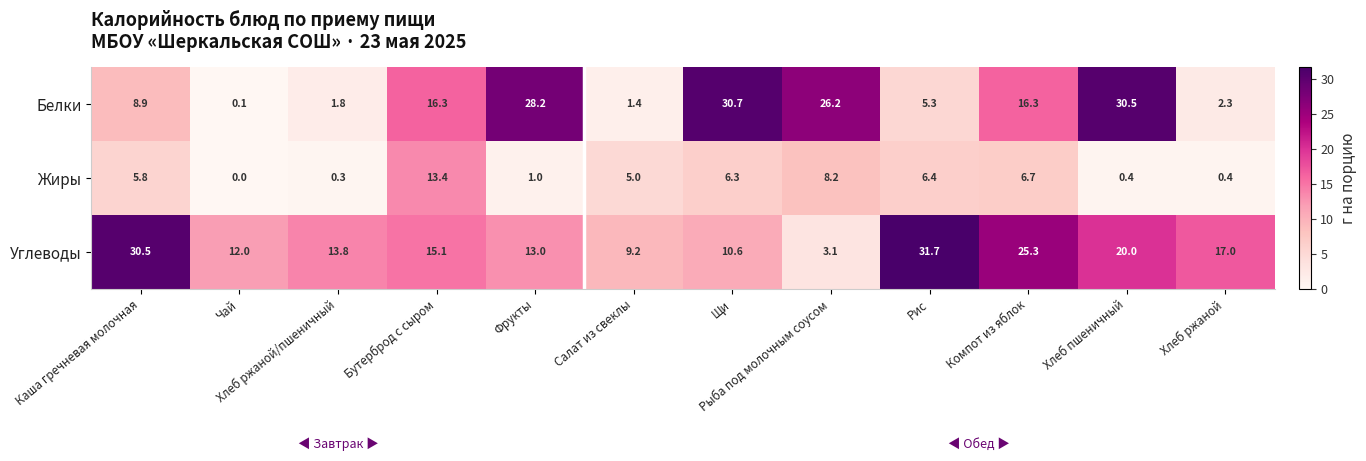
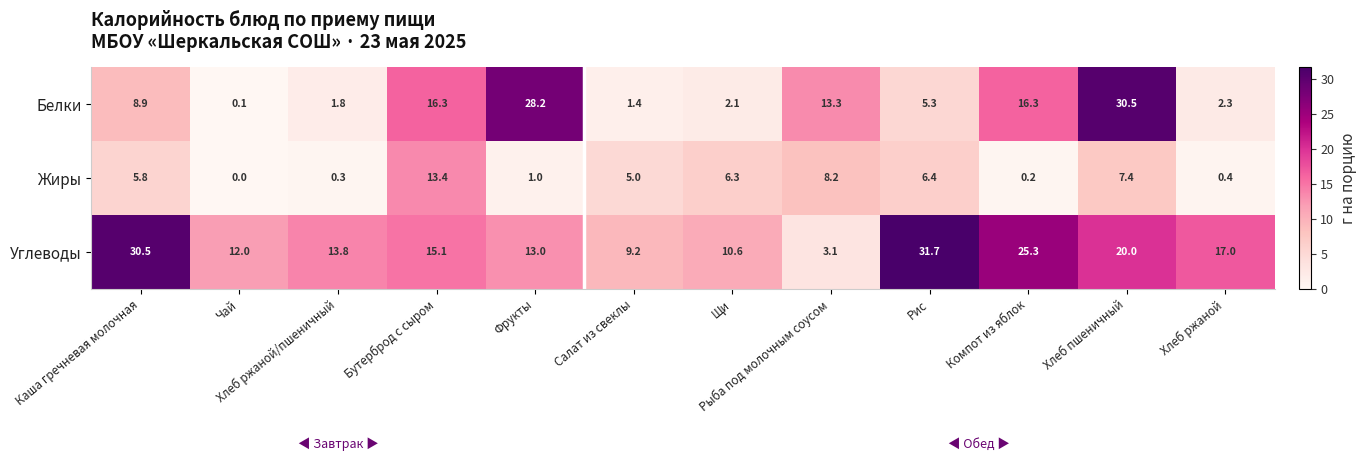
Белки, Щи: 30.7 -> 2.1
Белки, Рыба под молочным соусом: 26.2 -> 13.3
Жиры, Компот из яблок: 6.7 -> 0.2
Жиры, Хлеб пшеничный: 0.4 -> 7.4
